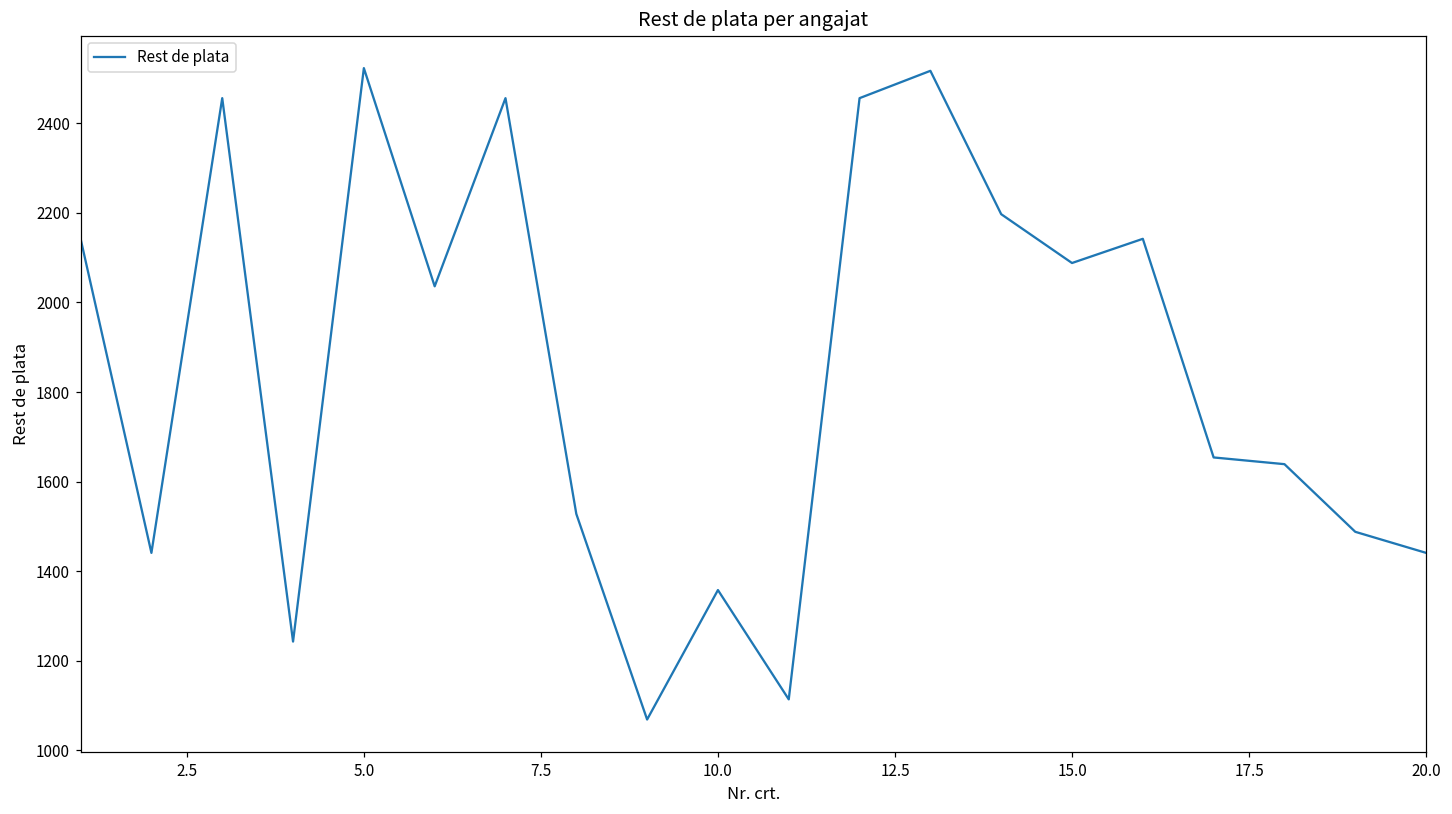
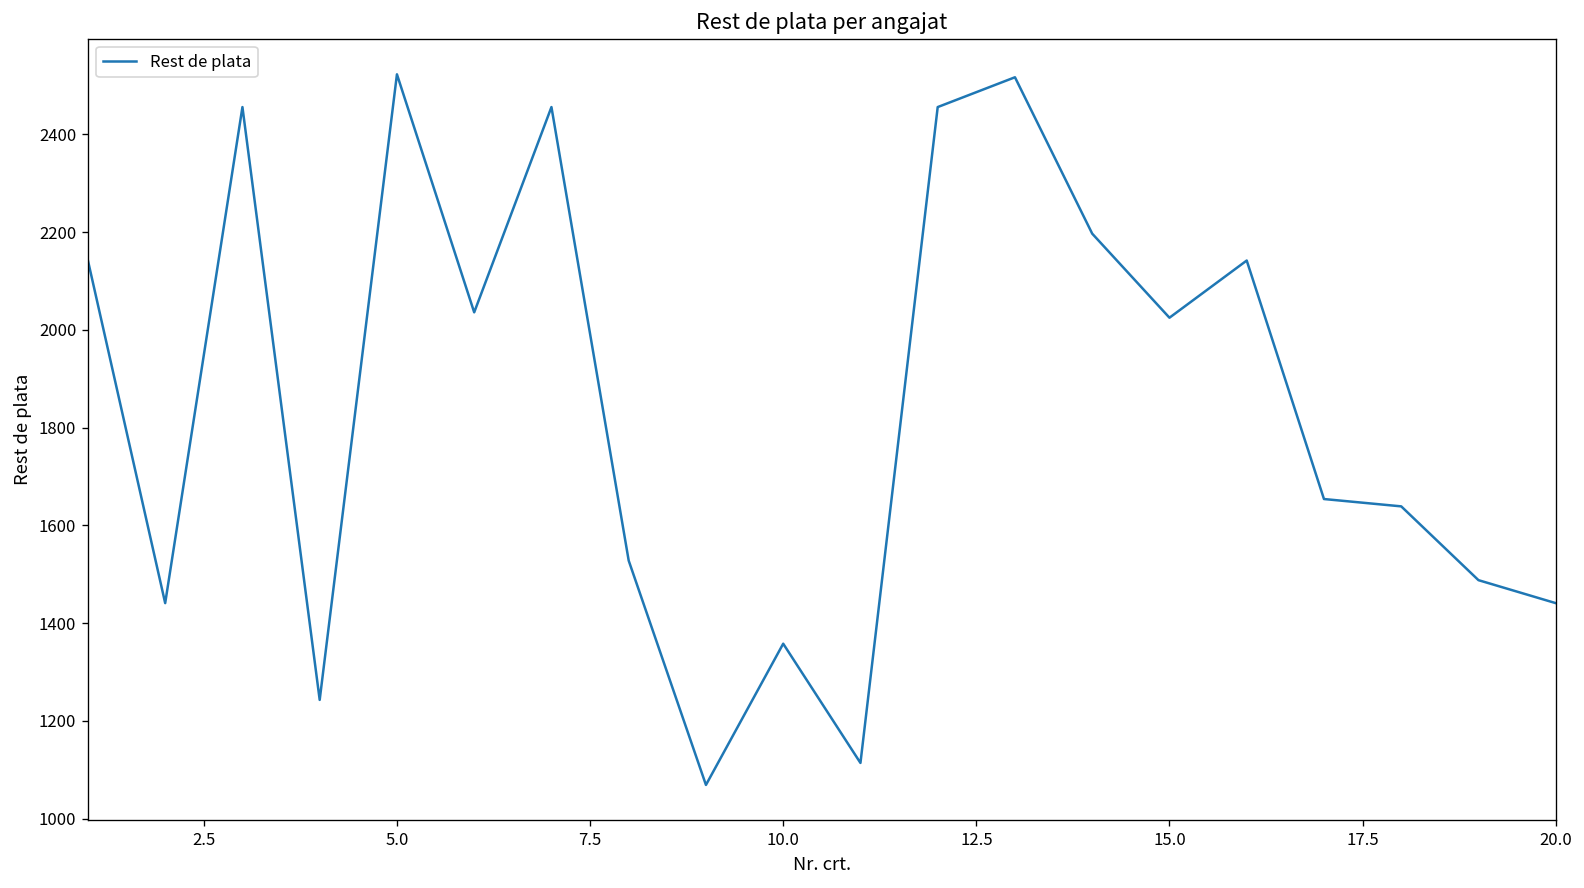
15.0: 2090 -> 2030
